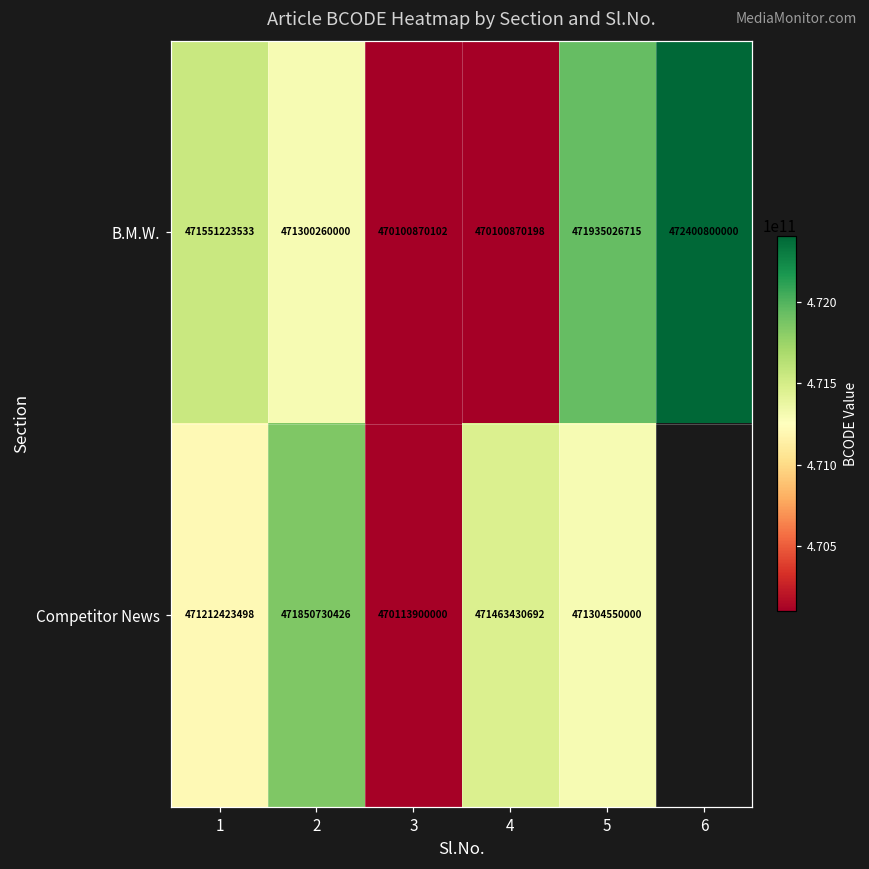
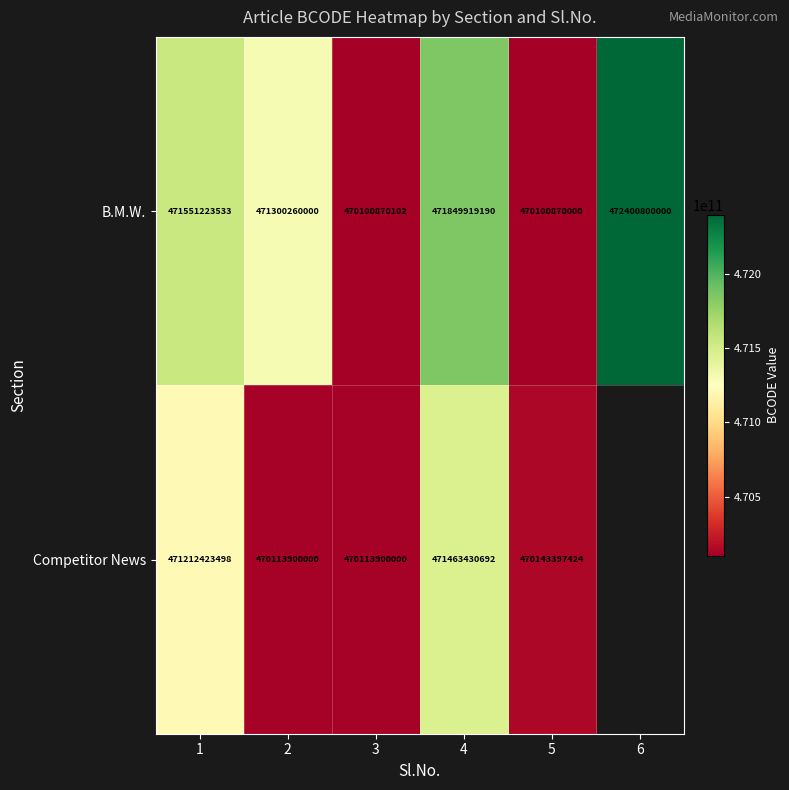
B.M.W., 4: 470100870198 -> 471849919190
B.M.W., 5: 471935026715 -> 470100870000
Competitor News, 2: 471850730426 -> 470113900000
Competitor News, 5: 471304550000 -> 470143397424
